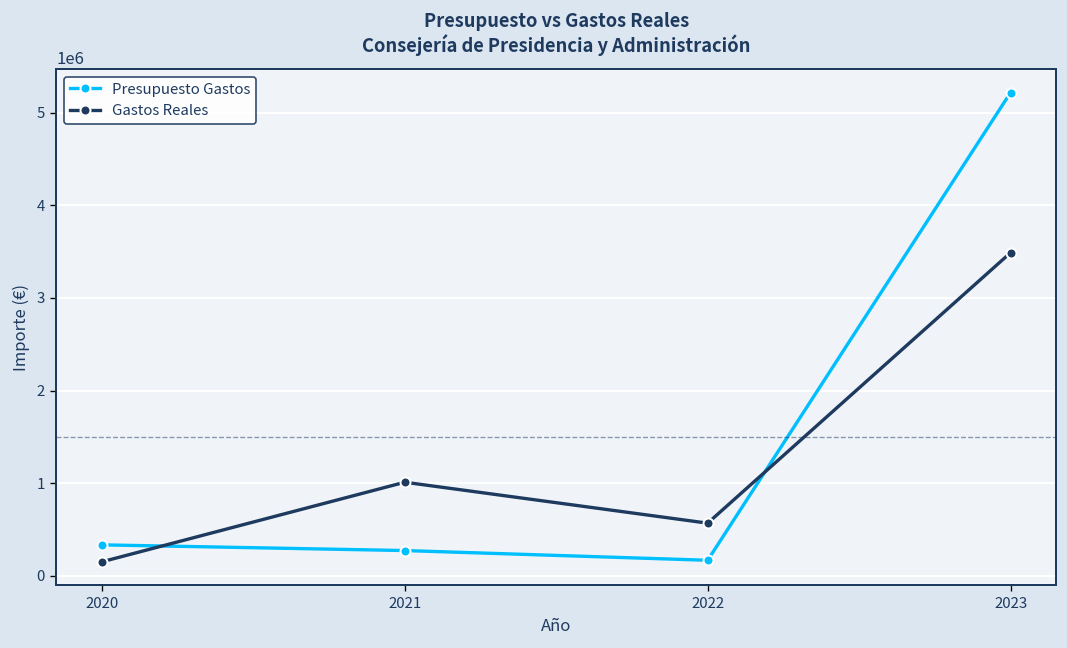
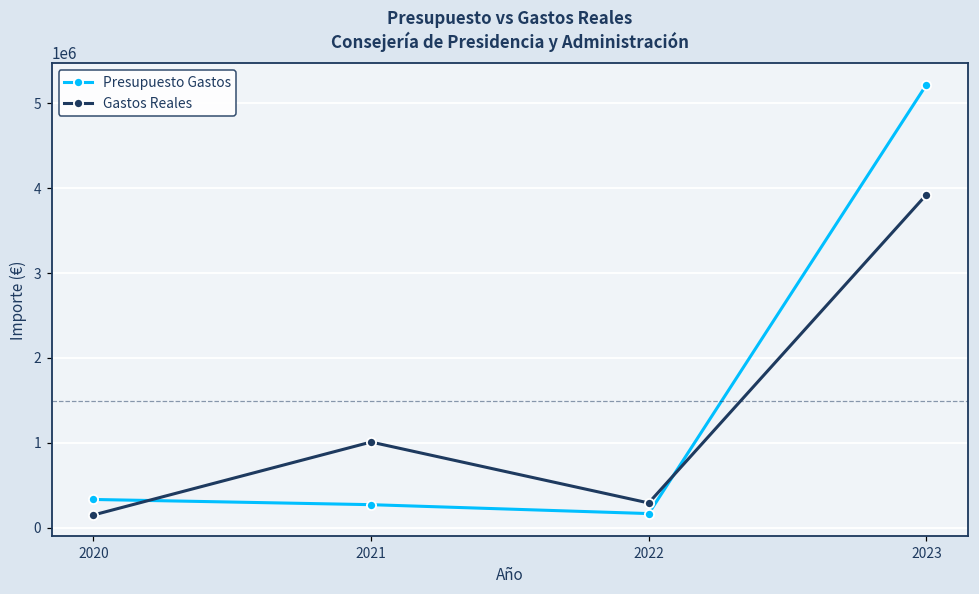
Gastos Reales, 2022: 600000 -> 300000
Gastos Reales, 2023: 3500000 -> 3900000
